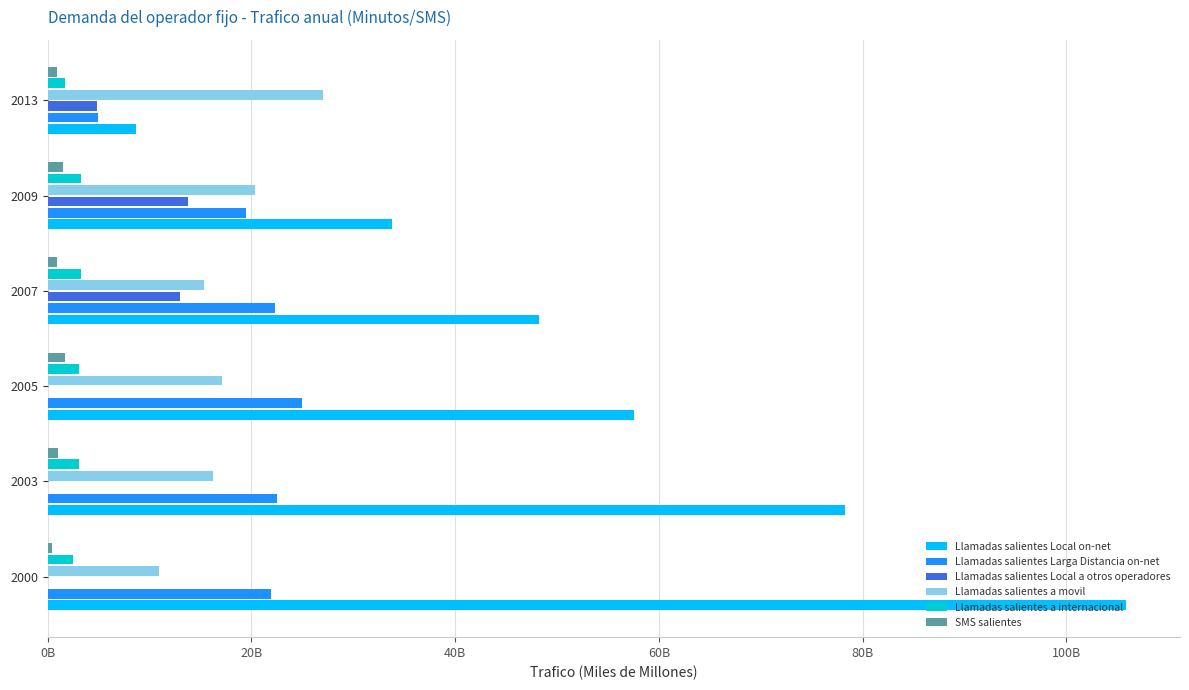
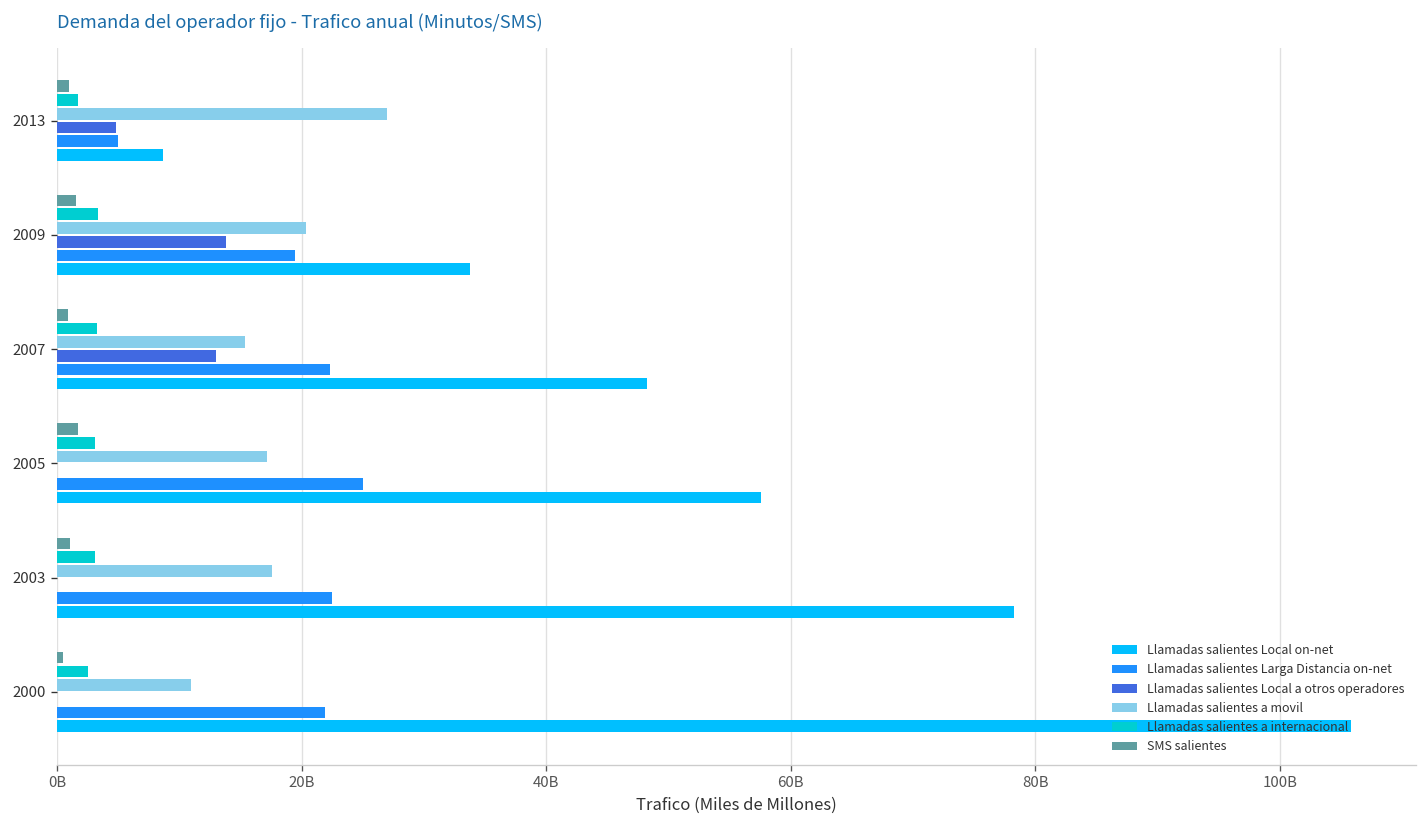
Llamadas salientes a movil, 2003: 16300000000 -> 17600000000
